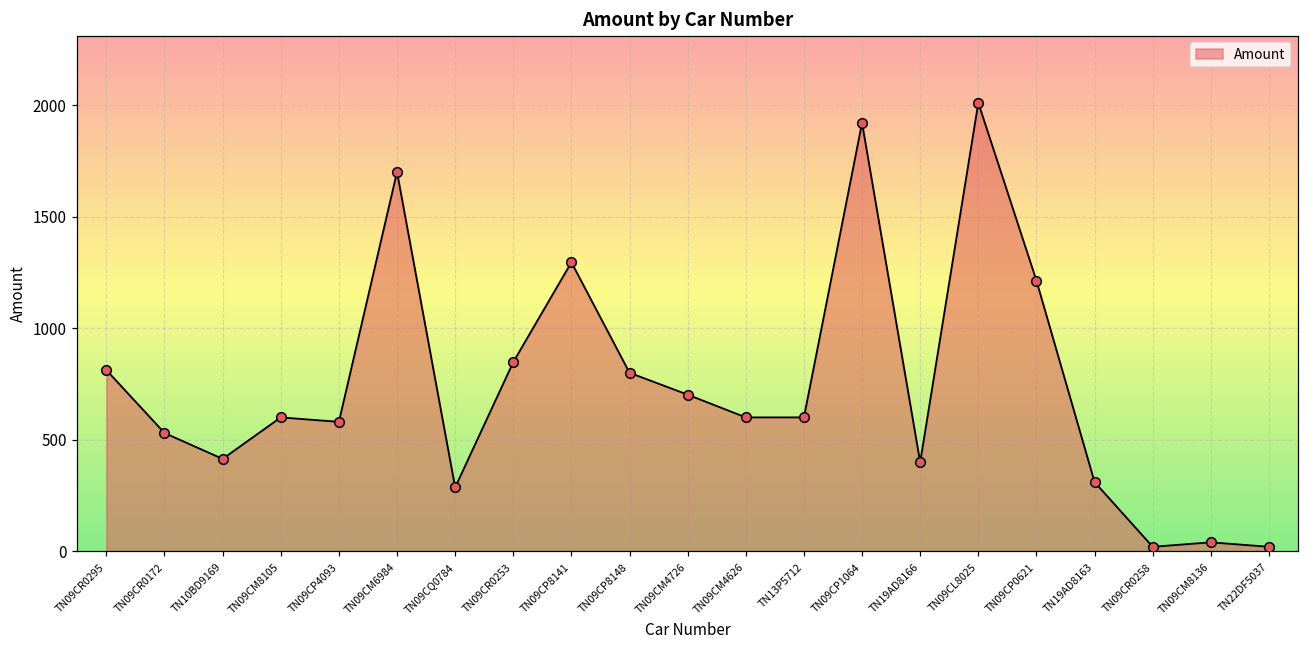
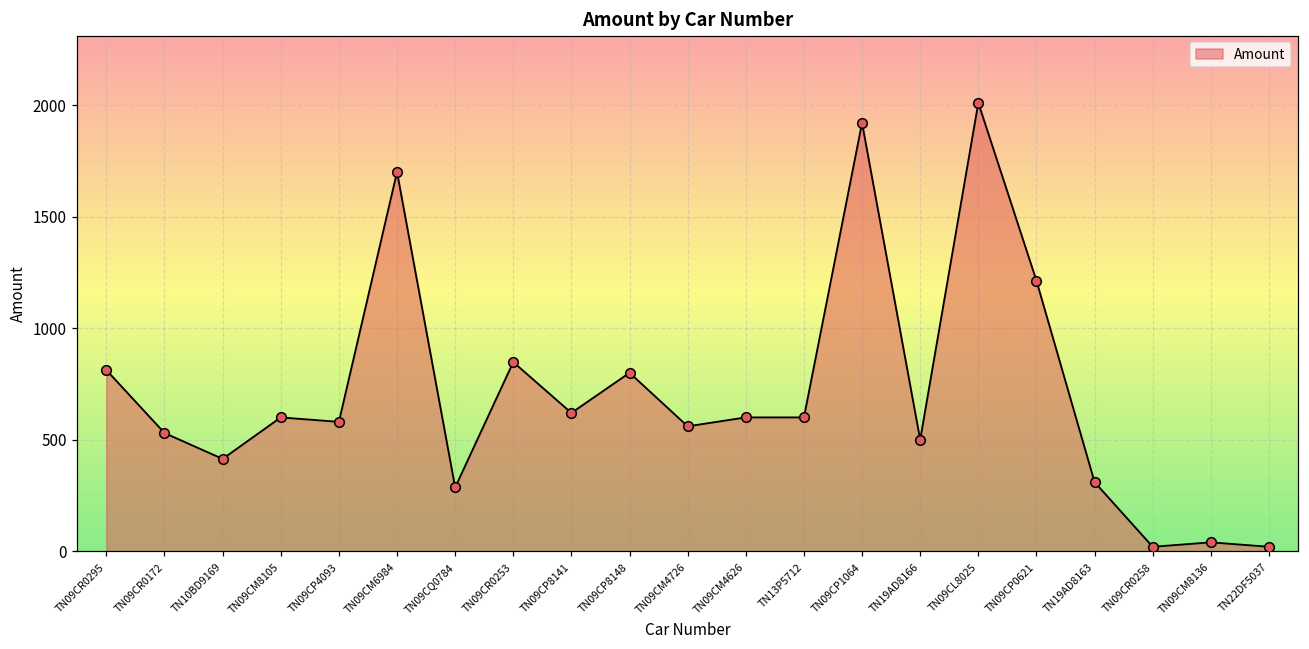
TN09CP8141: 1300 -> 620
TN09CM4726: 700 -> 560
TN19AD8166: 400 -> 500
